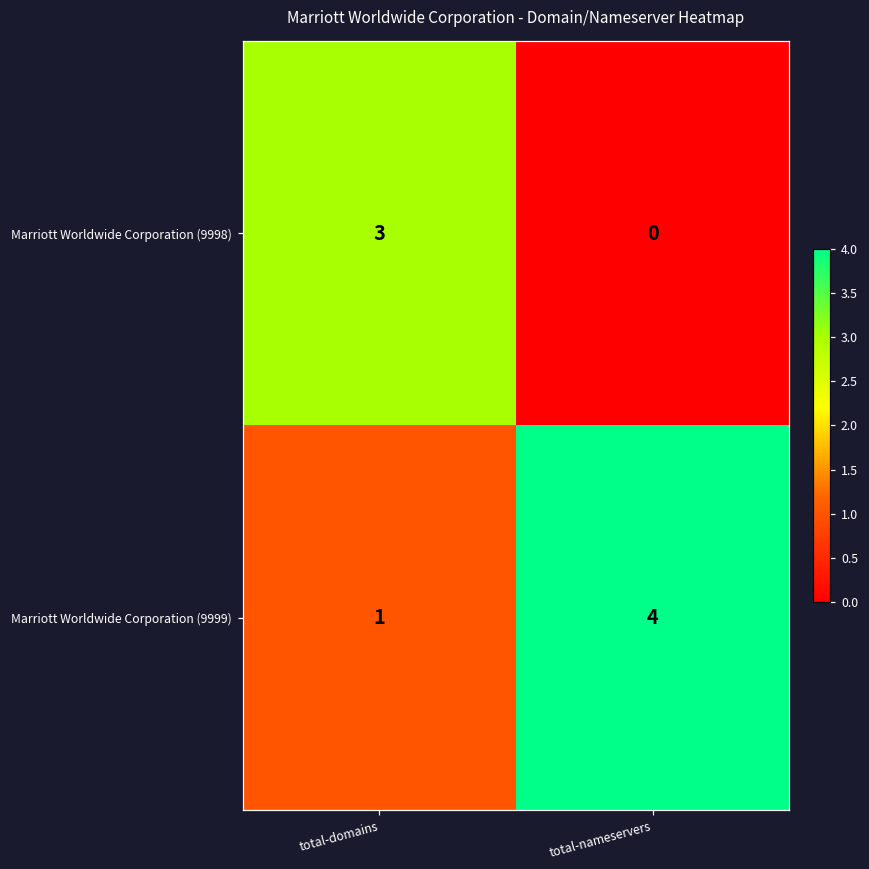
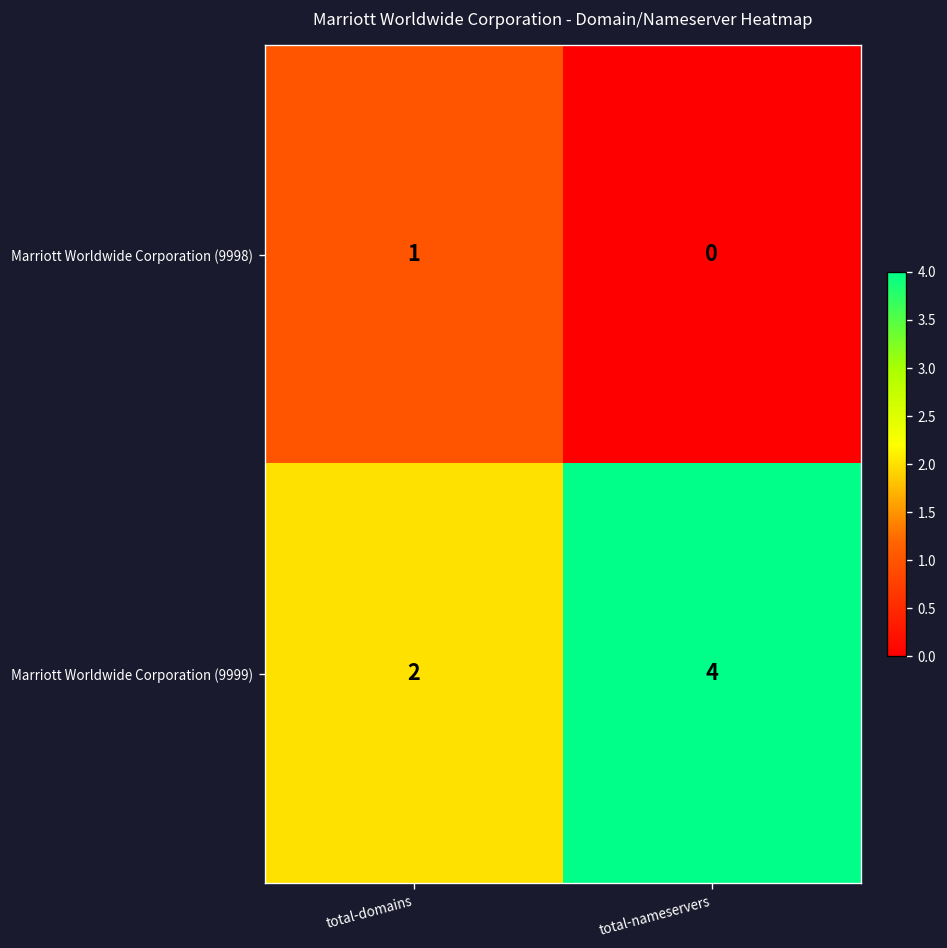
Marriott Worldwide Corporation (9998), total-domains: 3 -> 1
Marriott Worldwide Corporation (9999), total-domains: 1 -> 2
